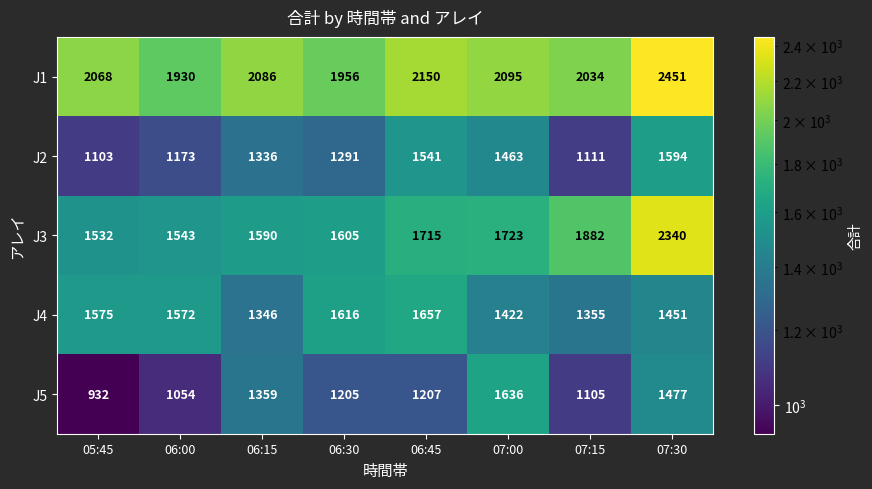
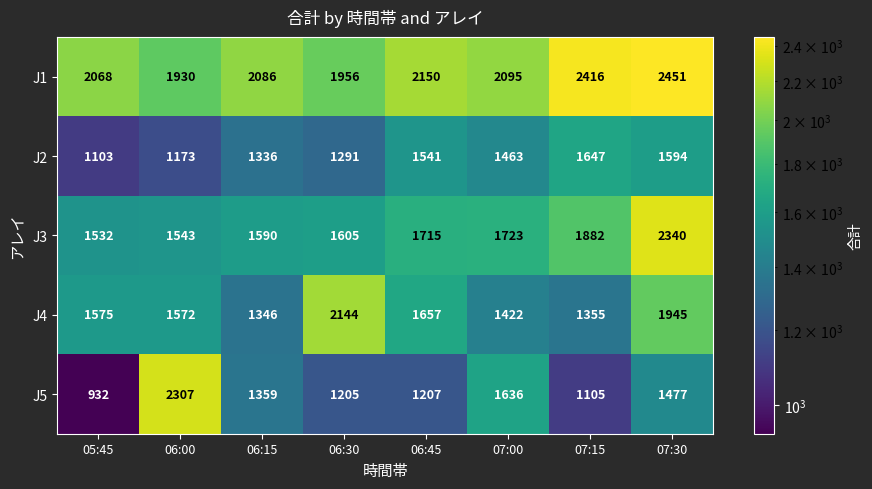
J1, 07:15: 2034 -> 2416
J2, 07:15: 1111 -> 1647
J4, 06:30: 1616 -> 2144
J4, 07:30: 1451 -> 1945
J5, 06:00: 1054 -> 2307
